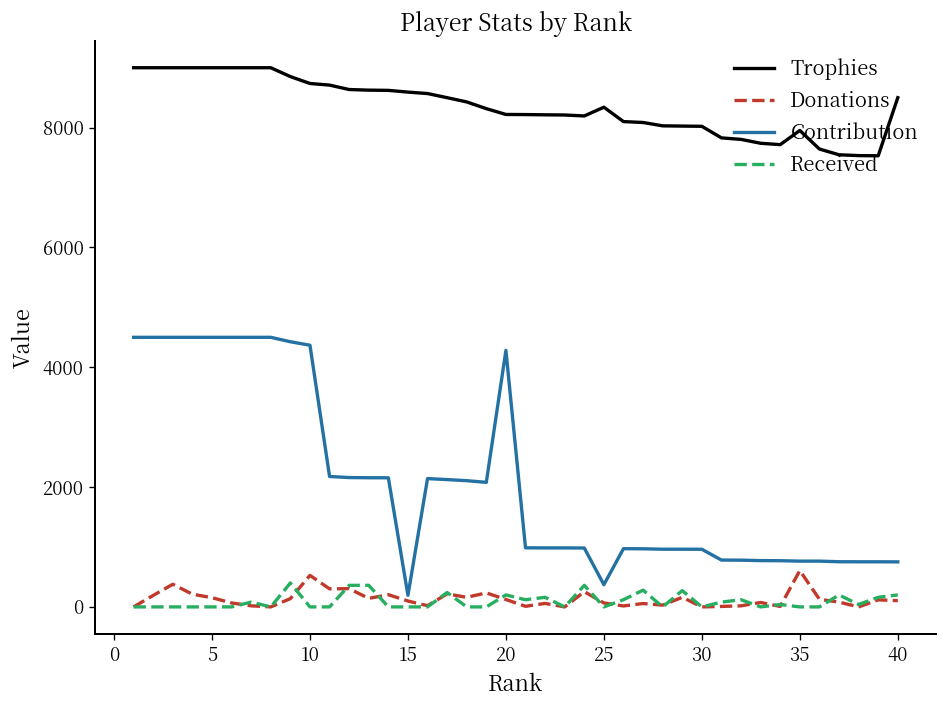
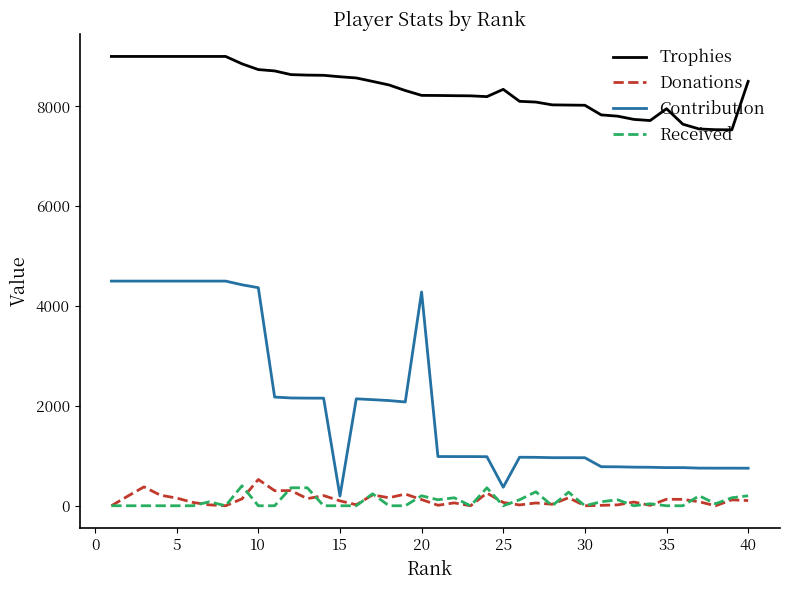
Donations, 35: 600 -> 100
